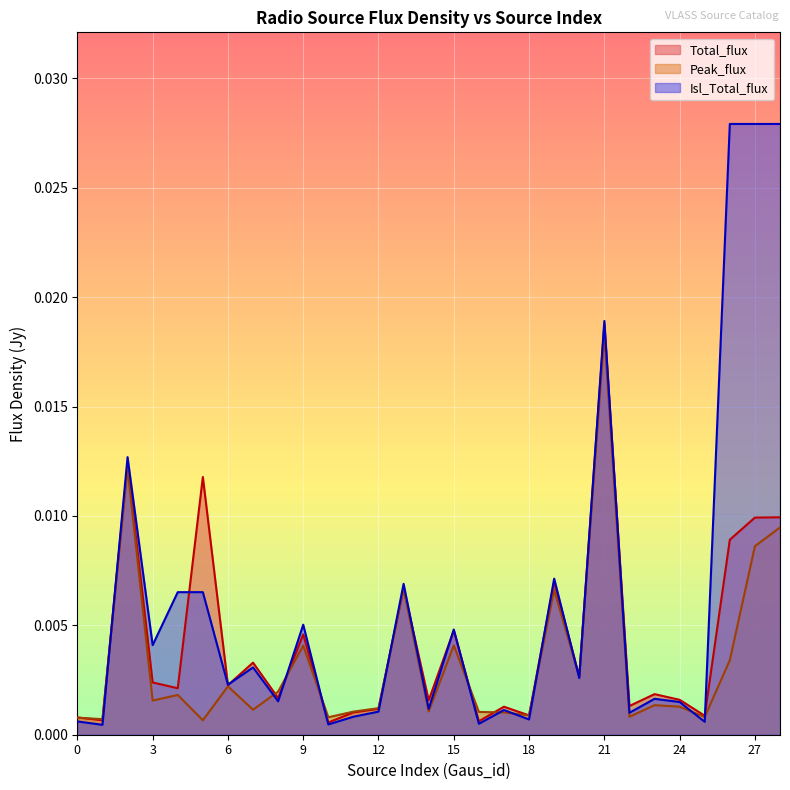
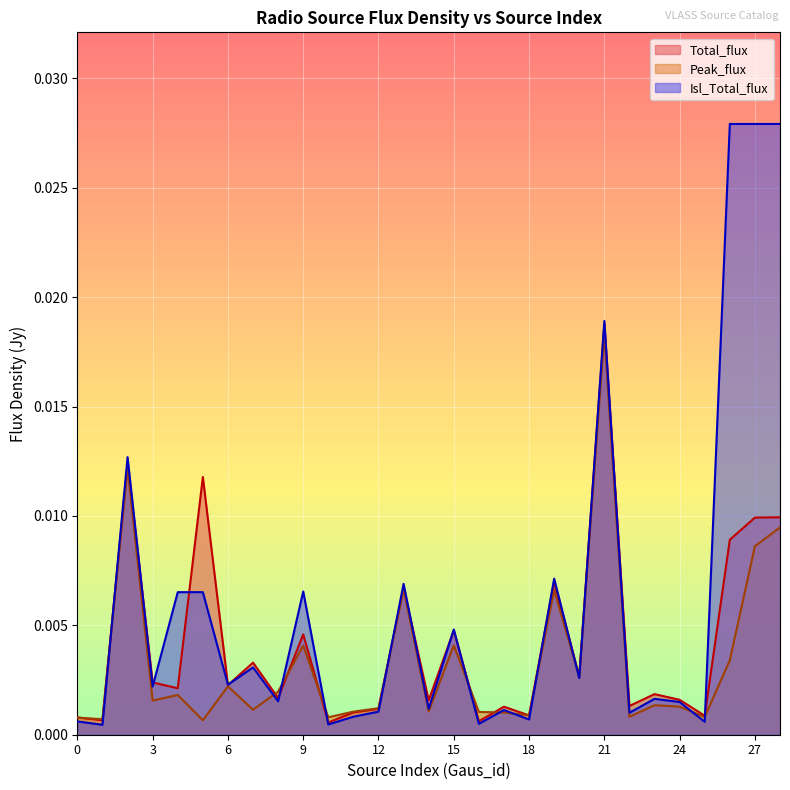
Isl_Total_flux, 3: 0.0041 -> 0.0022
Isl_Total_flux, 9: 0.0050 -> 0.0065
